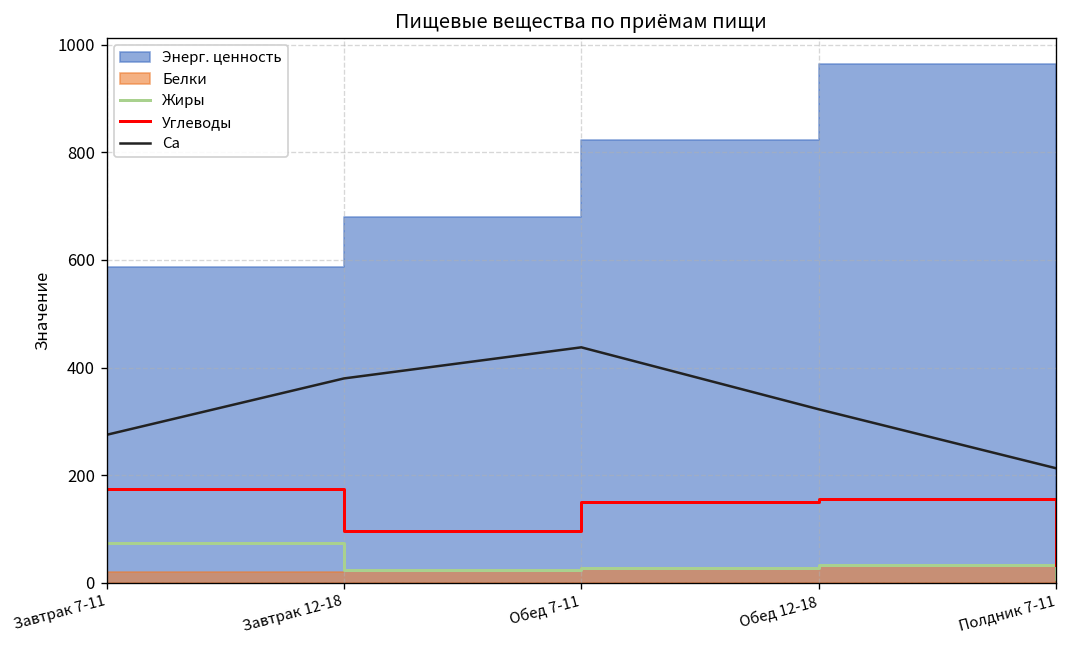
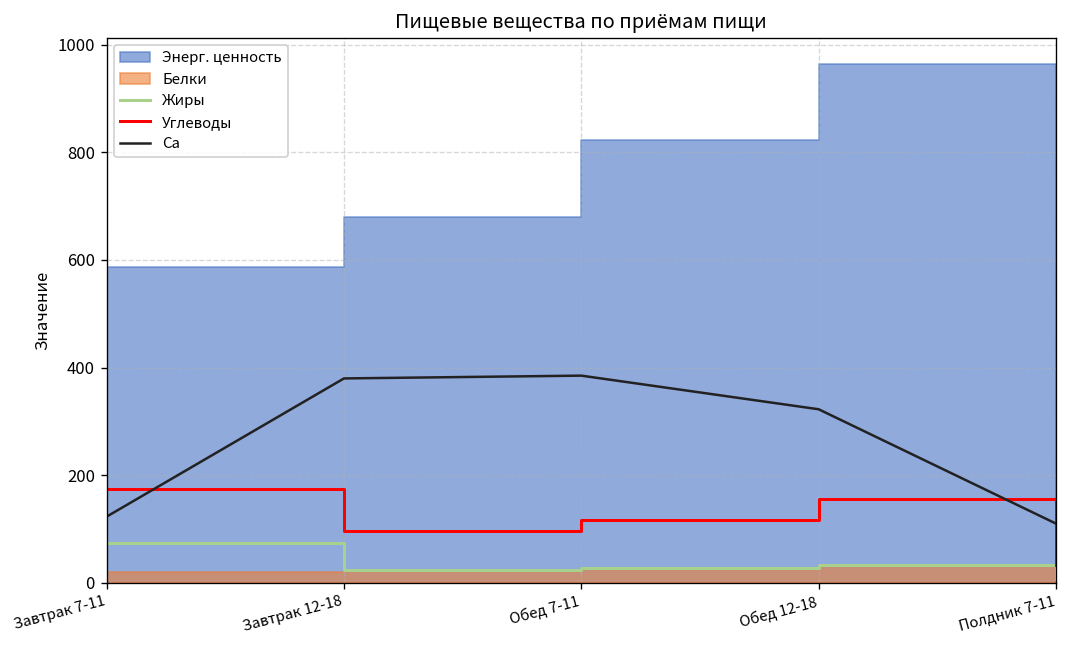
Ca, Завтрак 7-11: 280 -> 120
Углеводы, Обед 7-11: 150 -> 120
Ca, Обед 7-11: 440 -> 390
Ca, Полдник 7-11: 210 -> 110
